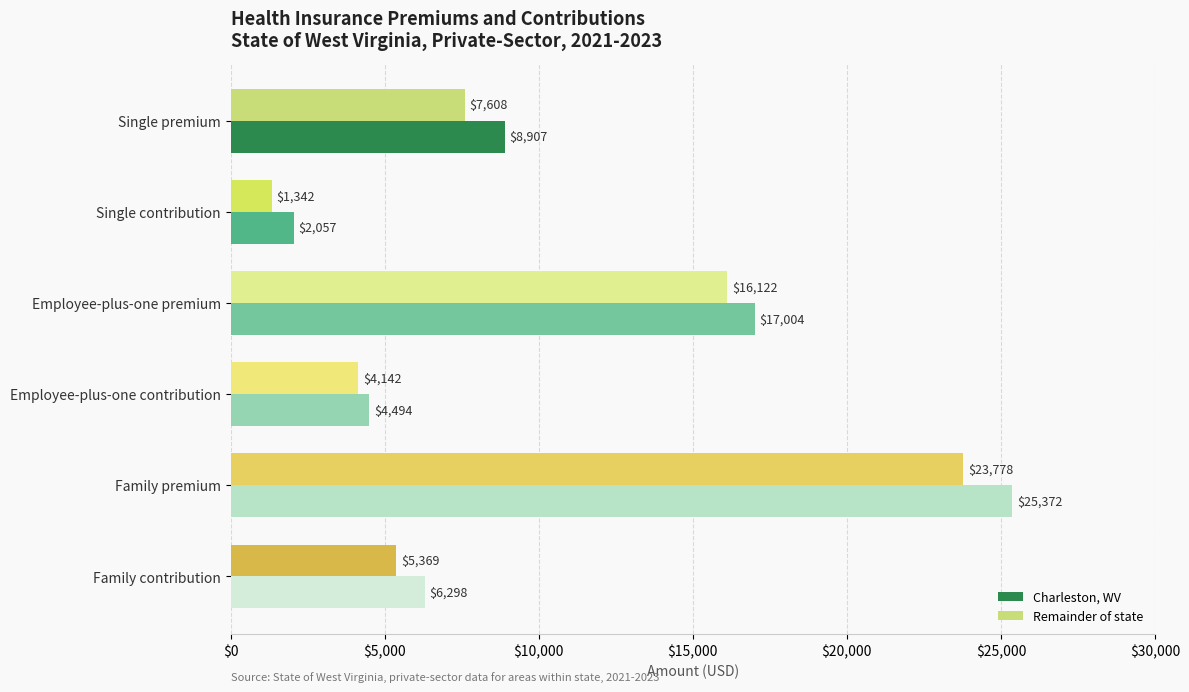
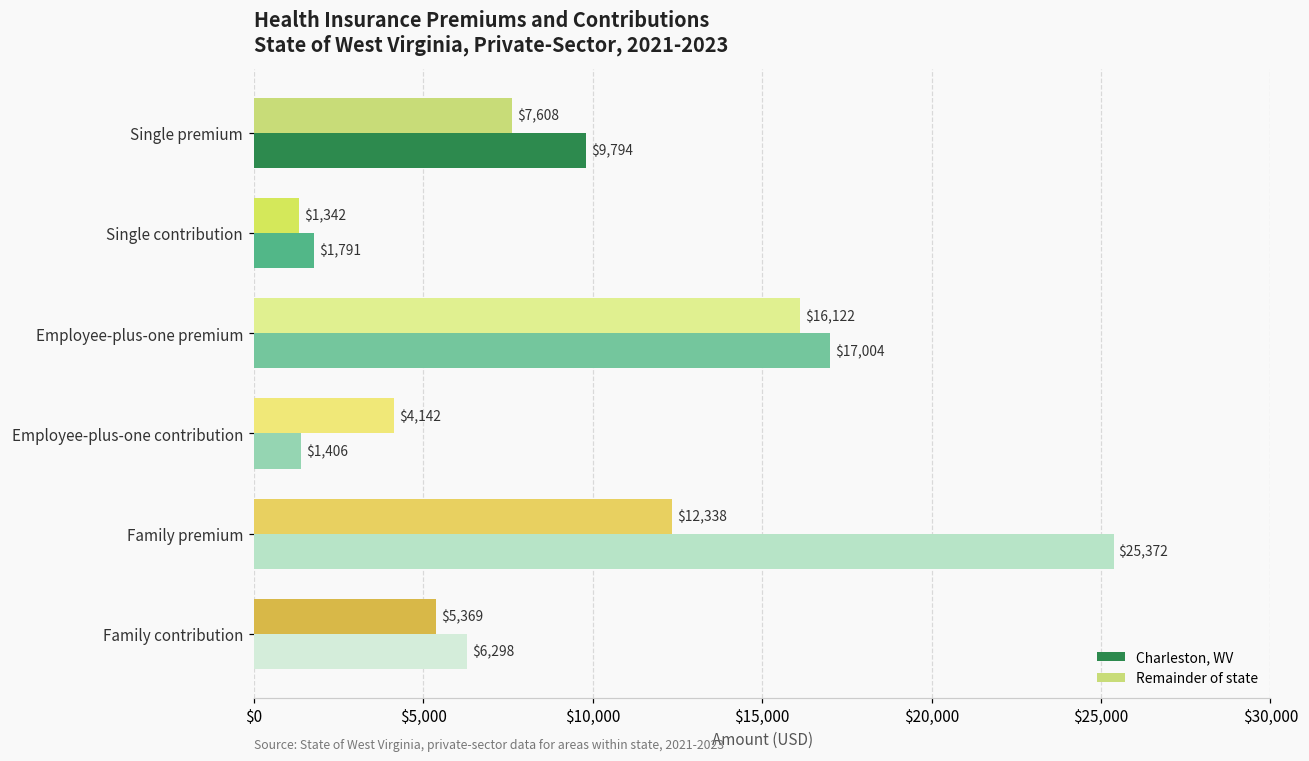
Charleston, WV, Single premium: $8,907 -> $9,794
Charleston, WV, Single contribution: $2,057 -> $1,791
Charleston, WV, Employee-plus-one contribution: $4,494 -> $1,406
Remainder of state, Family premium: $23,778 -> $12,338
